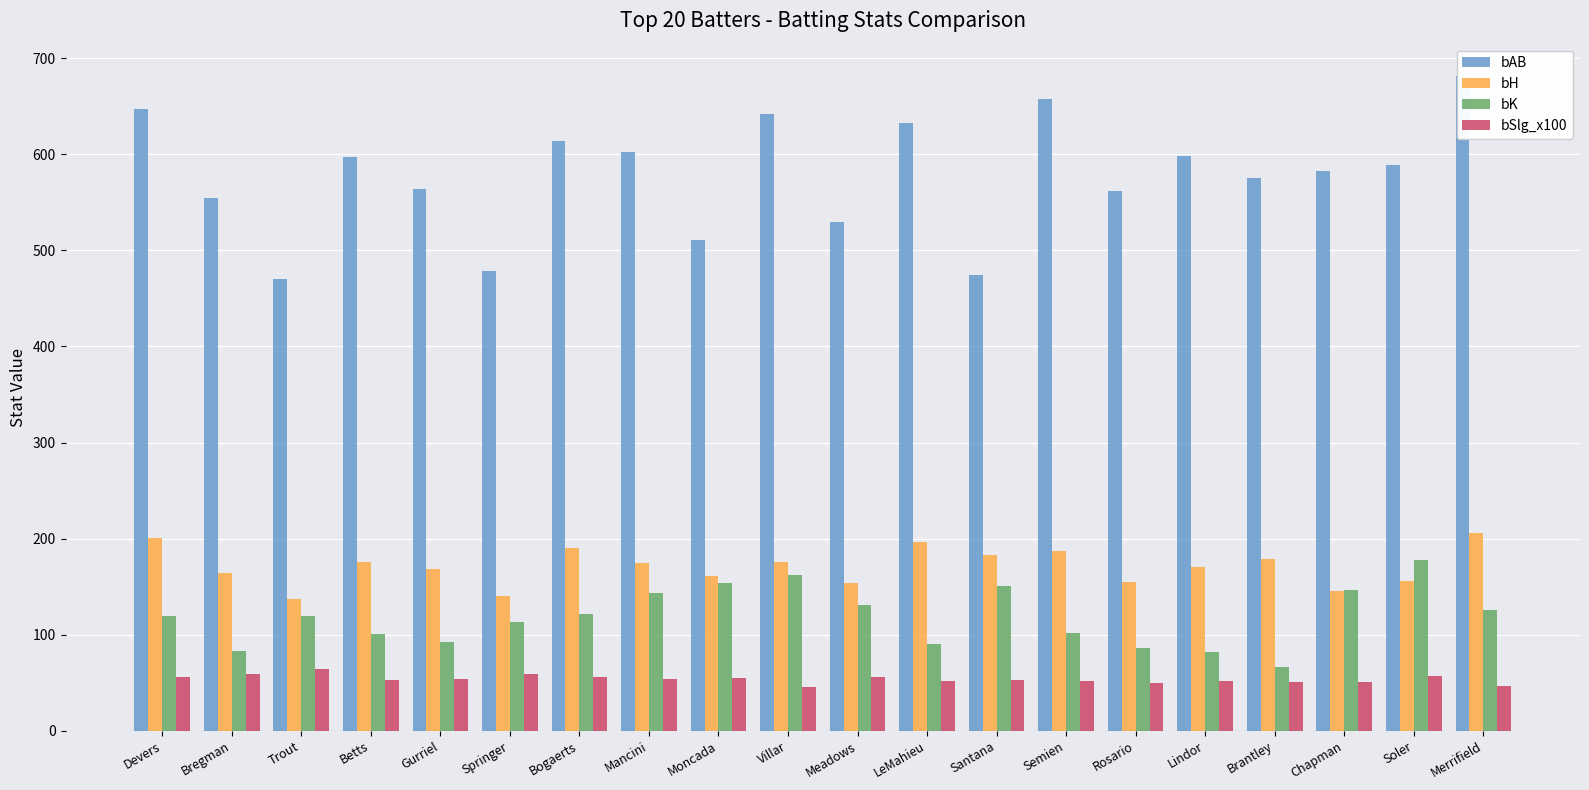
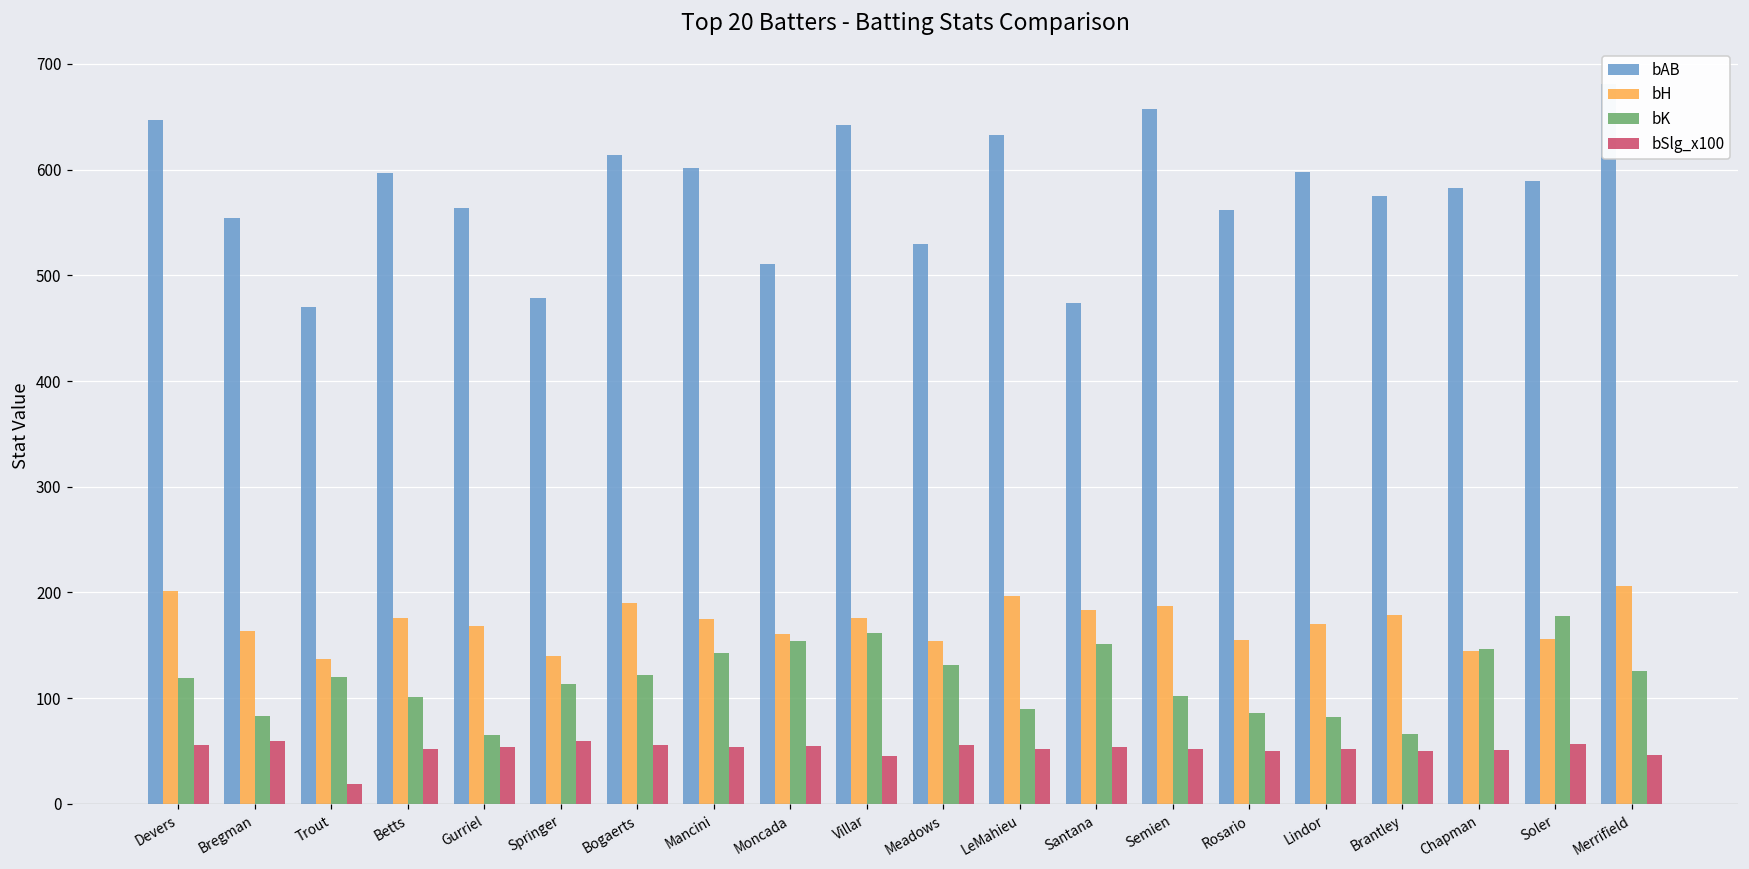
bSlg_x100, Trout: 60 -> 20
bK, Gurriel: 90 -> 70
